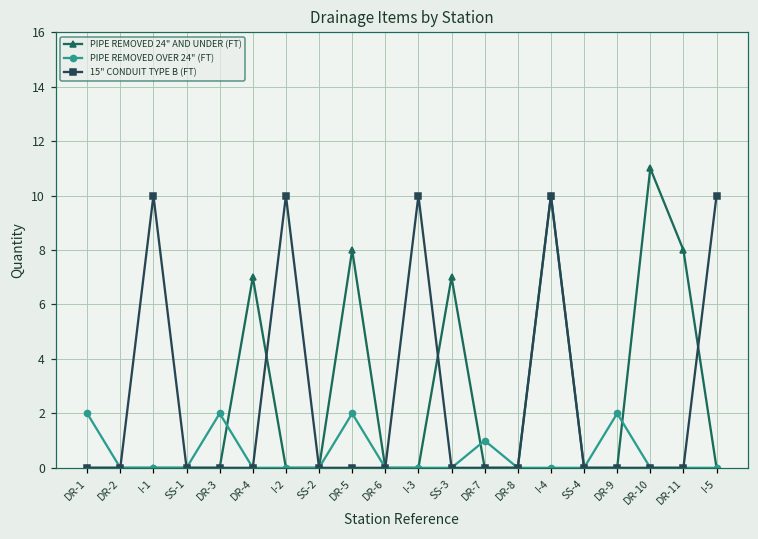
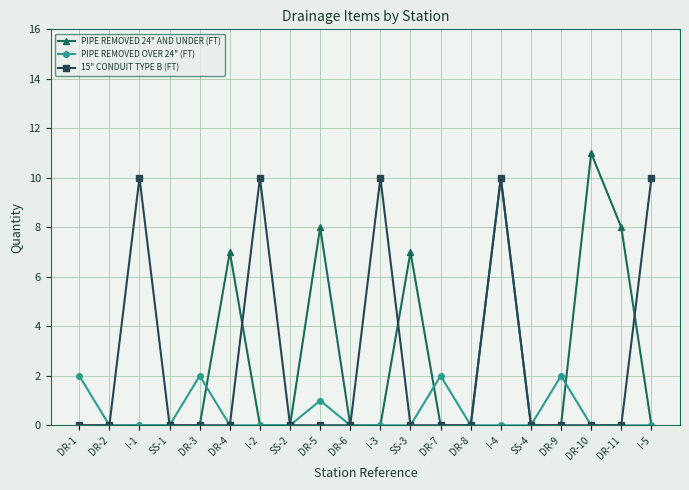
PIPE REMOVED OVER 24" (FT), DR-5: 2 -> 1
PIPE REMOVED OVER 24" (FT), DR-7: 1 -> 2
